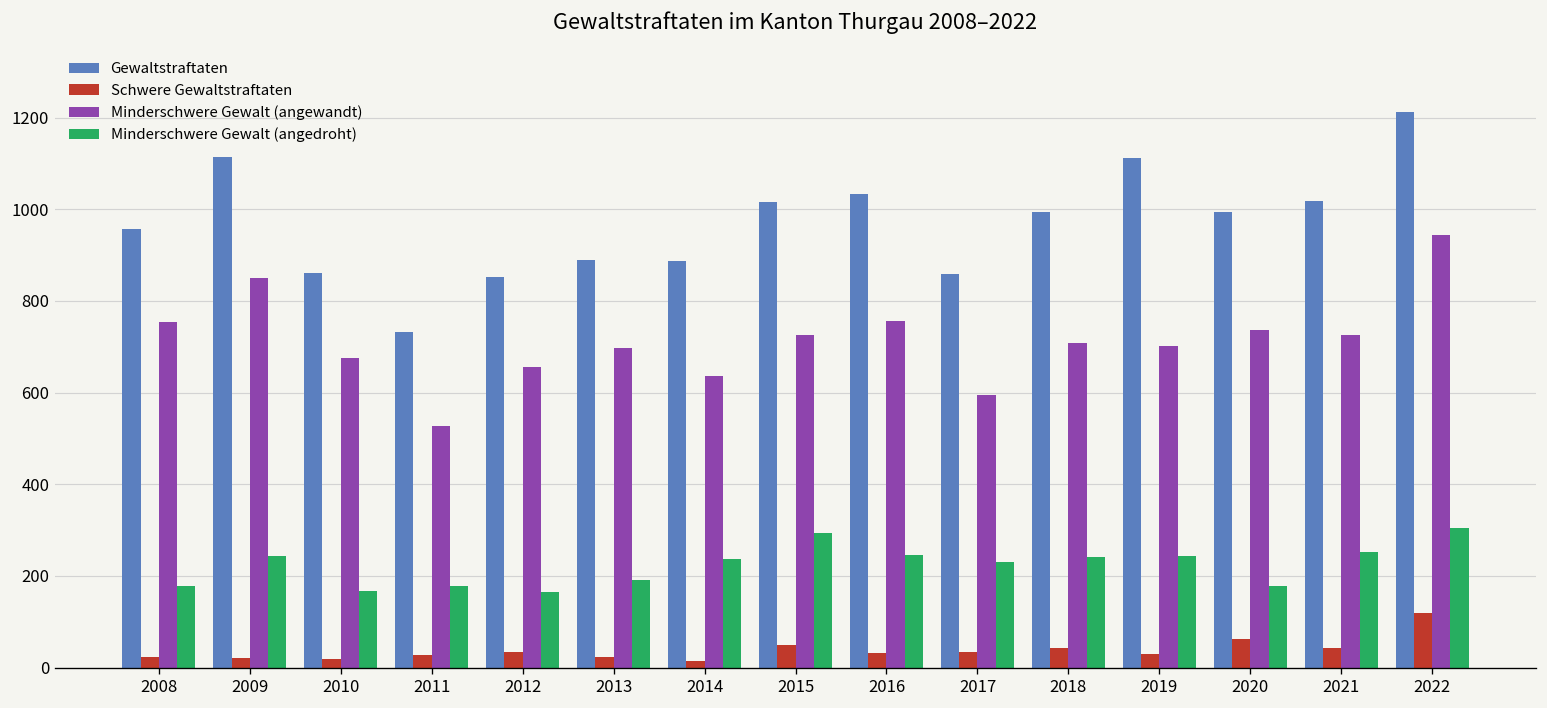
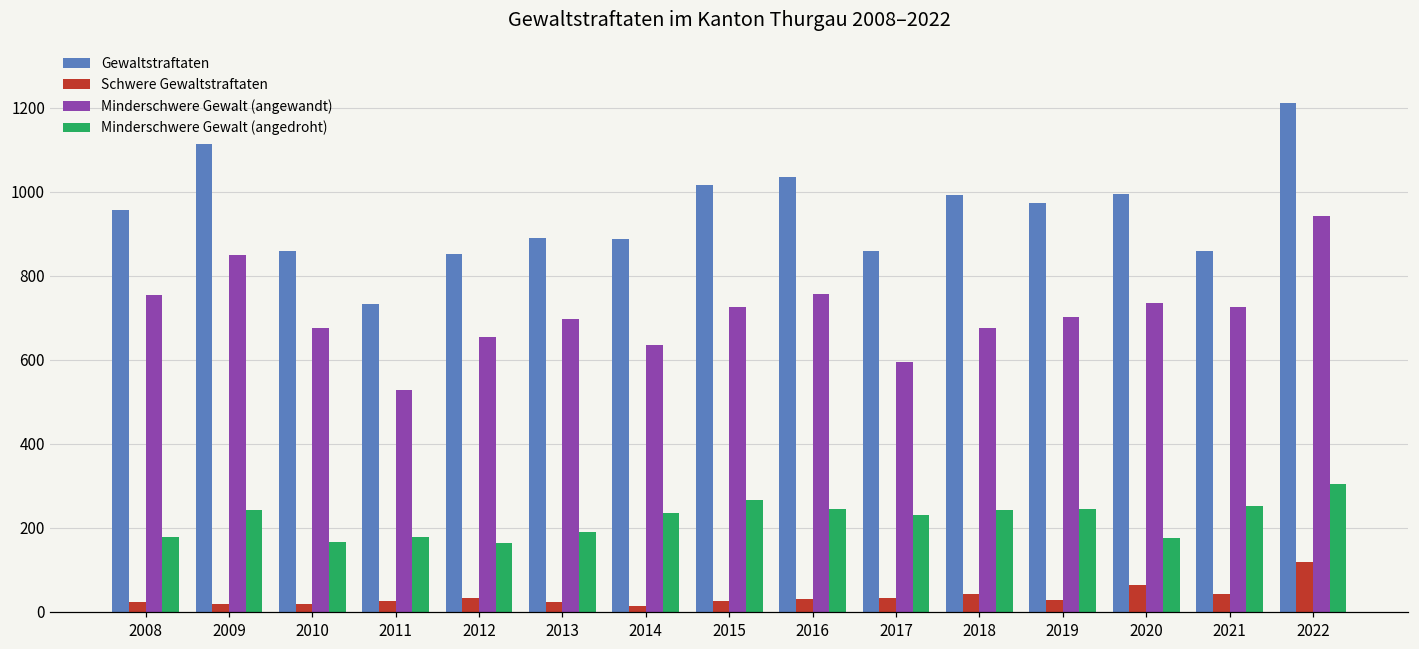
Schwere Gewaltstraftaten, 2015: 50 -> 30
Minderschwere Gewalt (angedroht), 2015: 290 -> 270
Minderschwere Gewalt (angewandt), 2018: 710 -> 680
Gewaltstraftaten, 2019: 1110 -> 970
Gewaltstraftaten, 2021: 1020 -> 860
